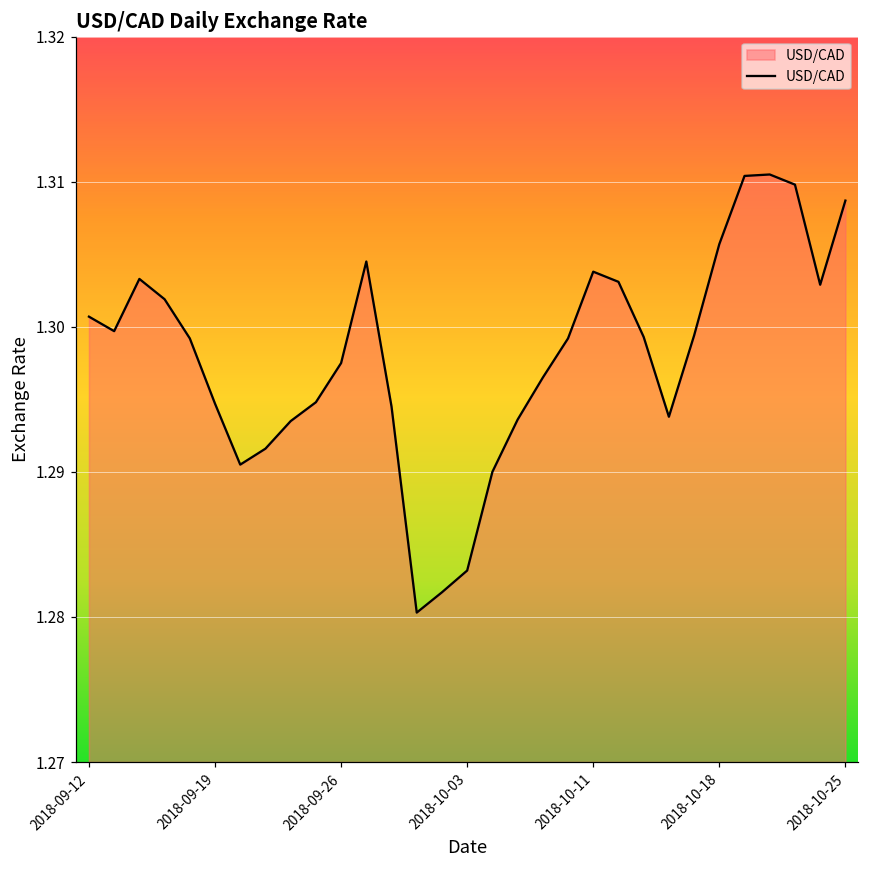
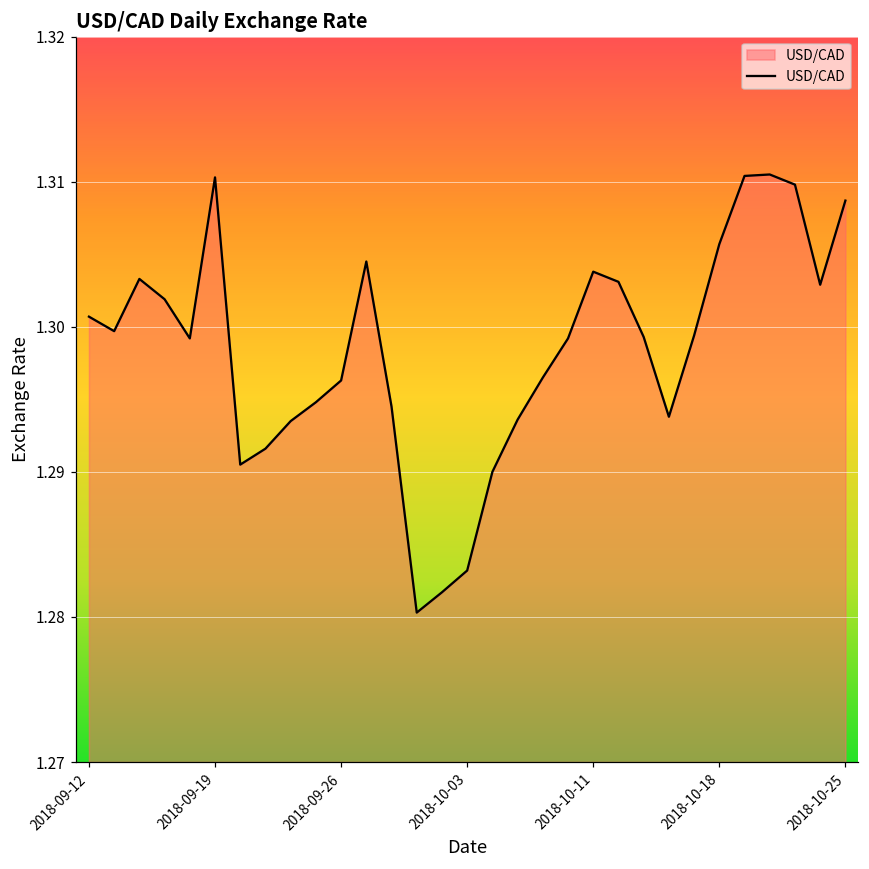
2018-09-19: 1.2947 -> 1.3103
2018-09-26: 1.2975 -> 1.2963
